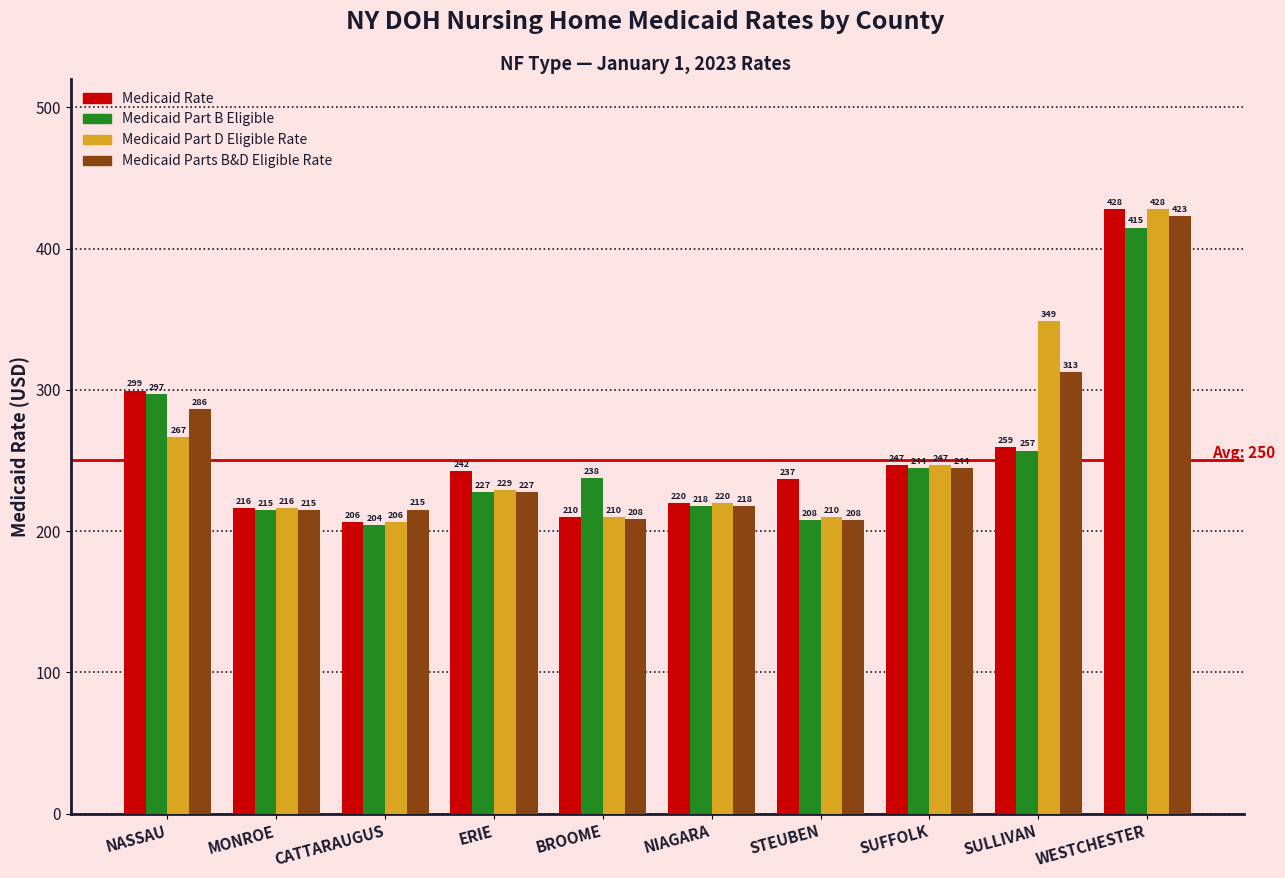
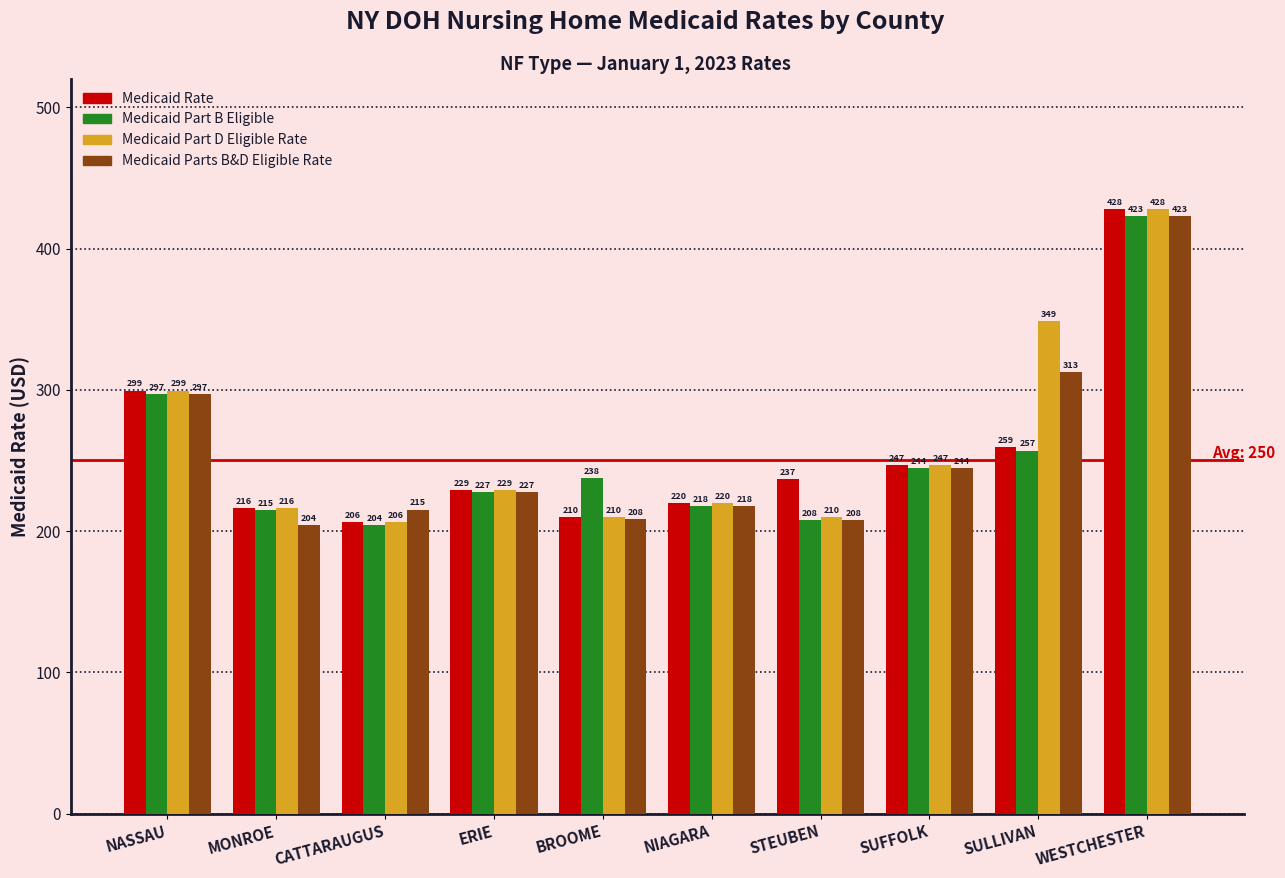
Medicaid Part D Eligible Rate, NASSAU: 267 -> 299
Medicaid Parts B&D Eligible Rate, NASSAU: 286 -> 297
Medicaid Parts B&D Eligible Rate, MONROE: 215 -> 204
Medicaid Rate, ERIE: 242 -> 229
Medicaid Part B Eligible, WESTCHESTER: 415 -> 423
